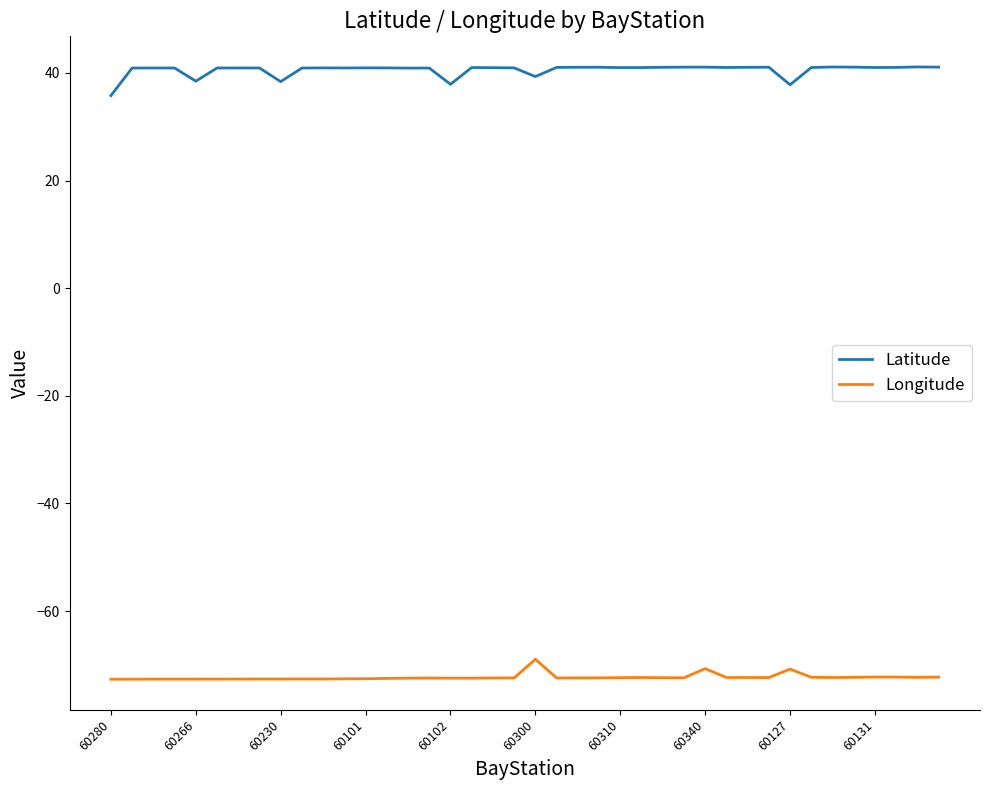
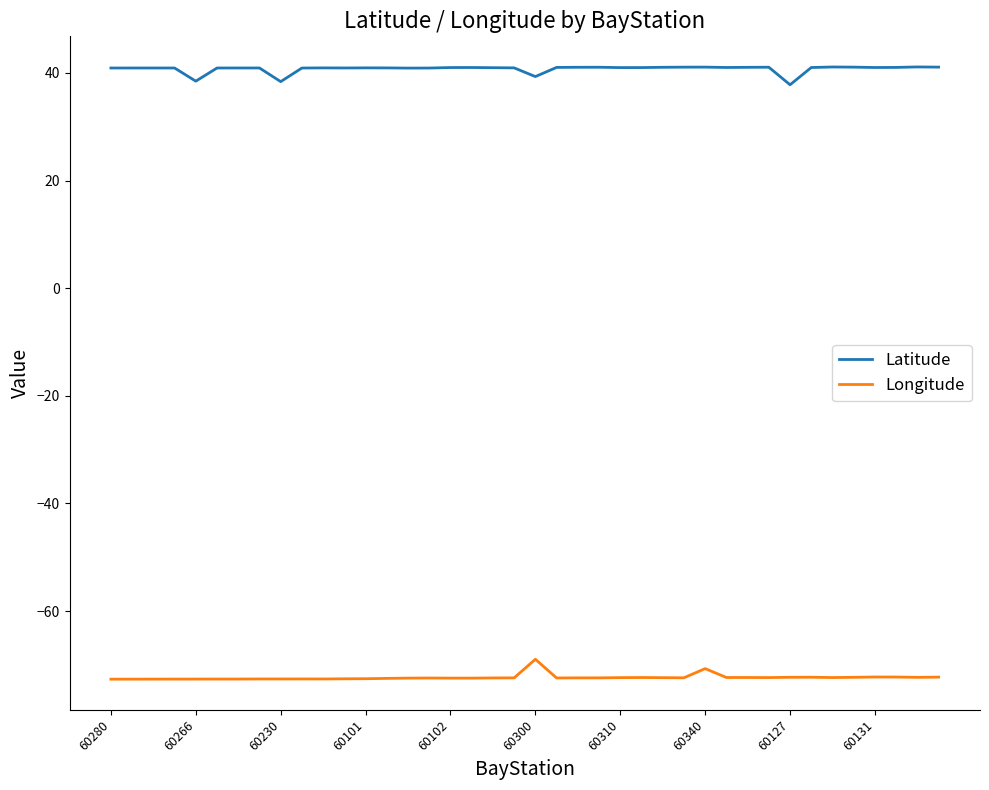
Latitude, 60280: 36 -> 41
Latitude, 60102: 38 -> 41
Longitude, 60127: -71 -> -72
